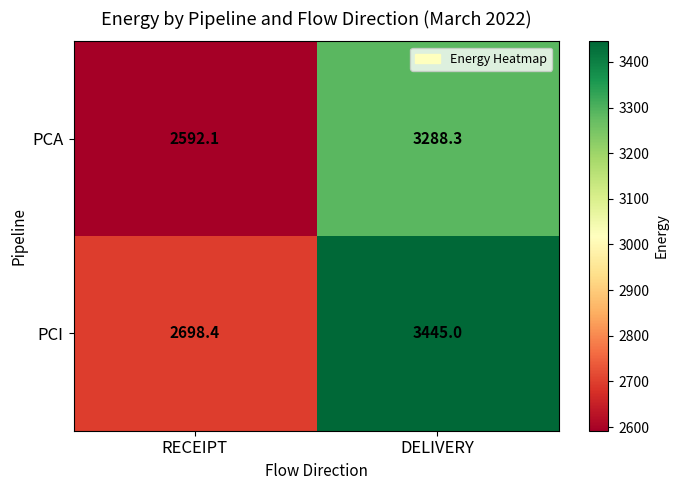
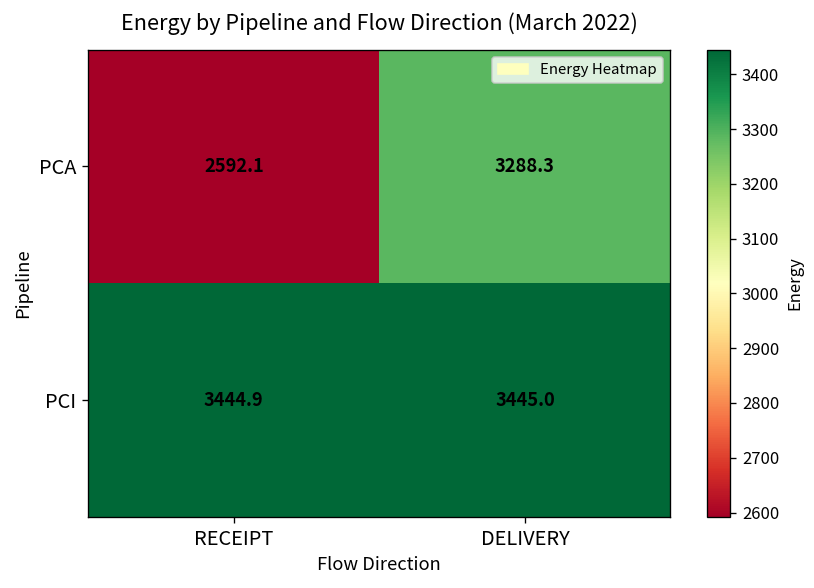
PCI, RECEIPT: 2698.4 -> 3444.9
